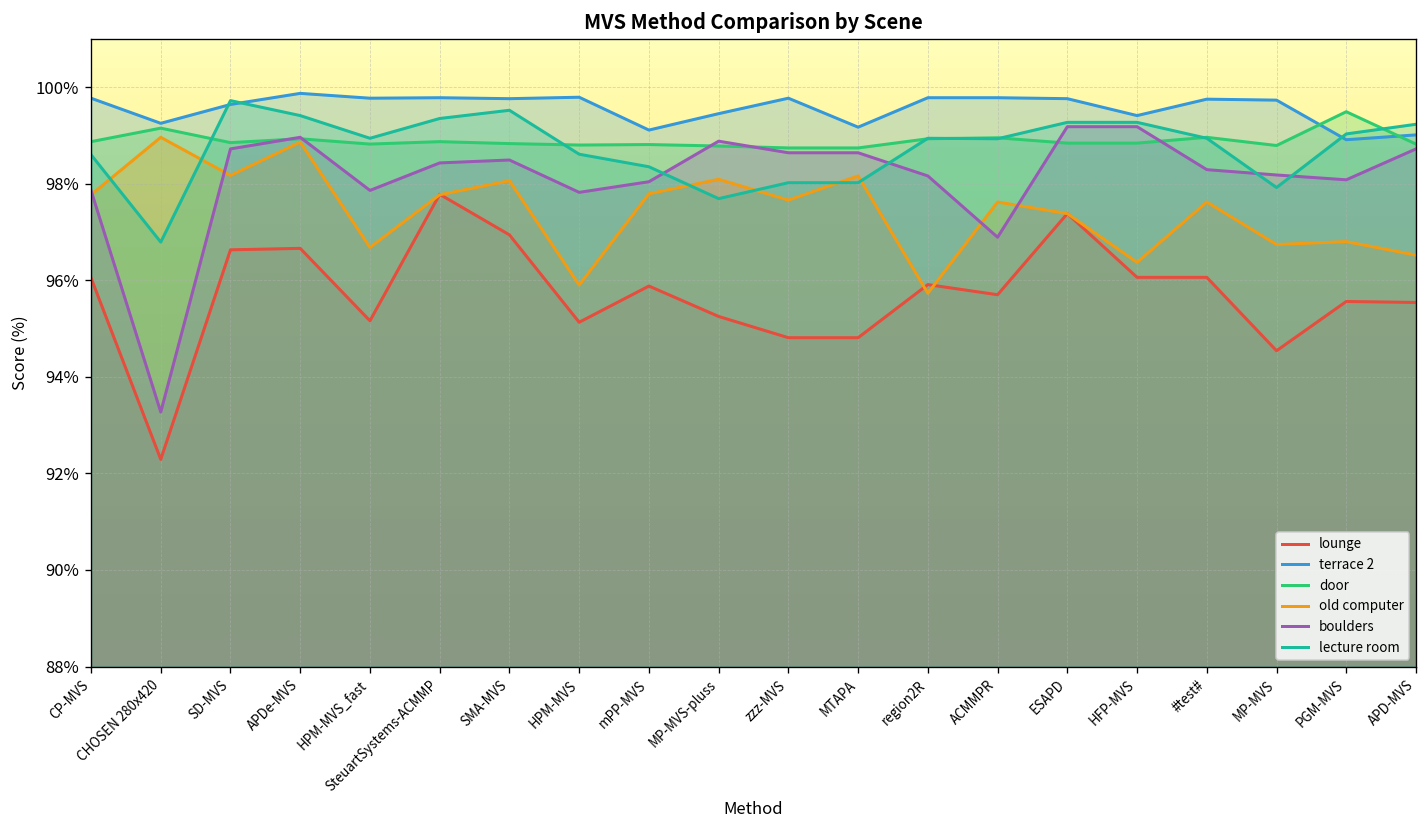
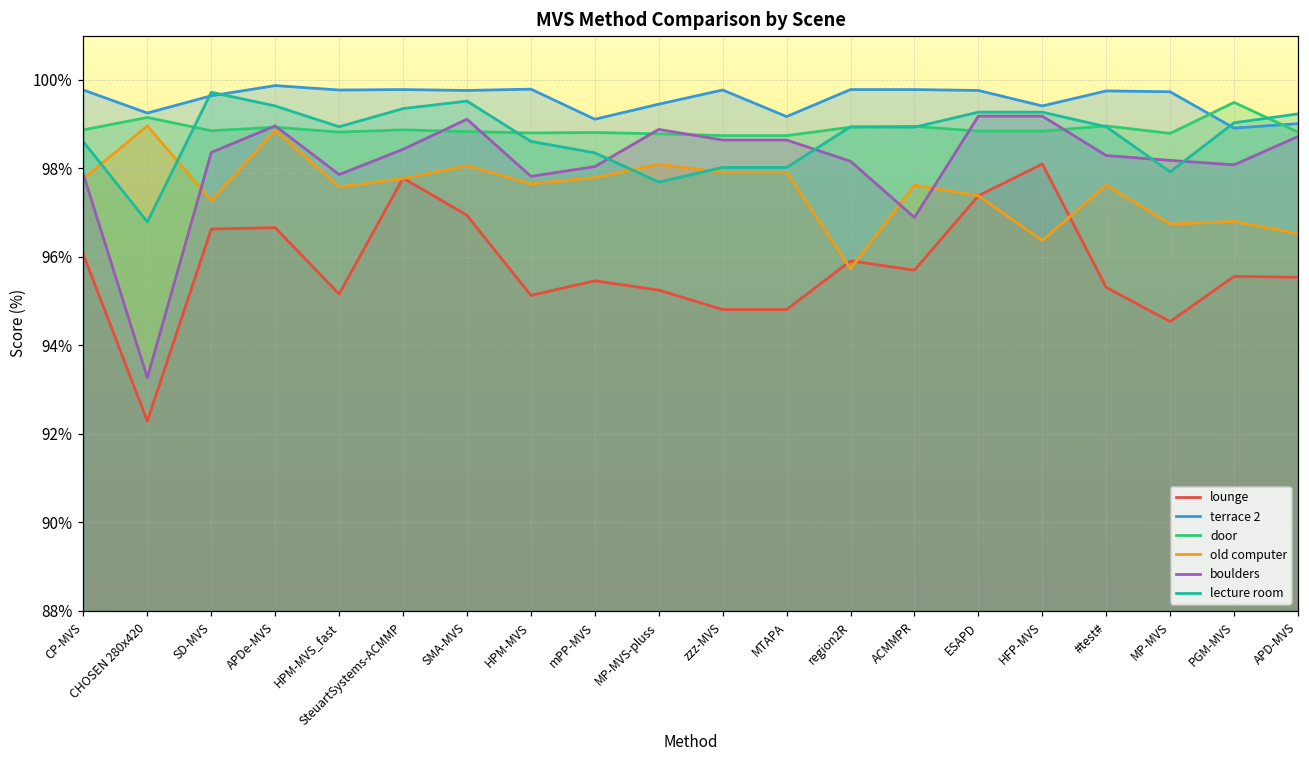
old computer, SD-MVS: 98.2% -> 97.3%
boulders, SD-MVS: 98.7% -> 98.4%
old computer, HPM-MVS_fast: 96.7% -> 97.6%
boulders, SMA-MVS: 98.5% -> 99.1%
old computer, HPM-MVS: 95.9% -> 97.7%
lounge, mPP-MVS: 95.9% -> 95.5%
old computer, zzz-MVS: 97.7% -> 97.9%
old computer, MTAPA: 98.2% -> 97.9%
lounge, HFP-MVS: 96.1% -> 98.1%
lounge, #test#: 96.1% -> 95.3%
